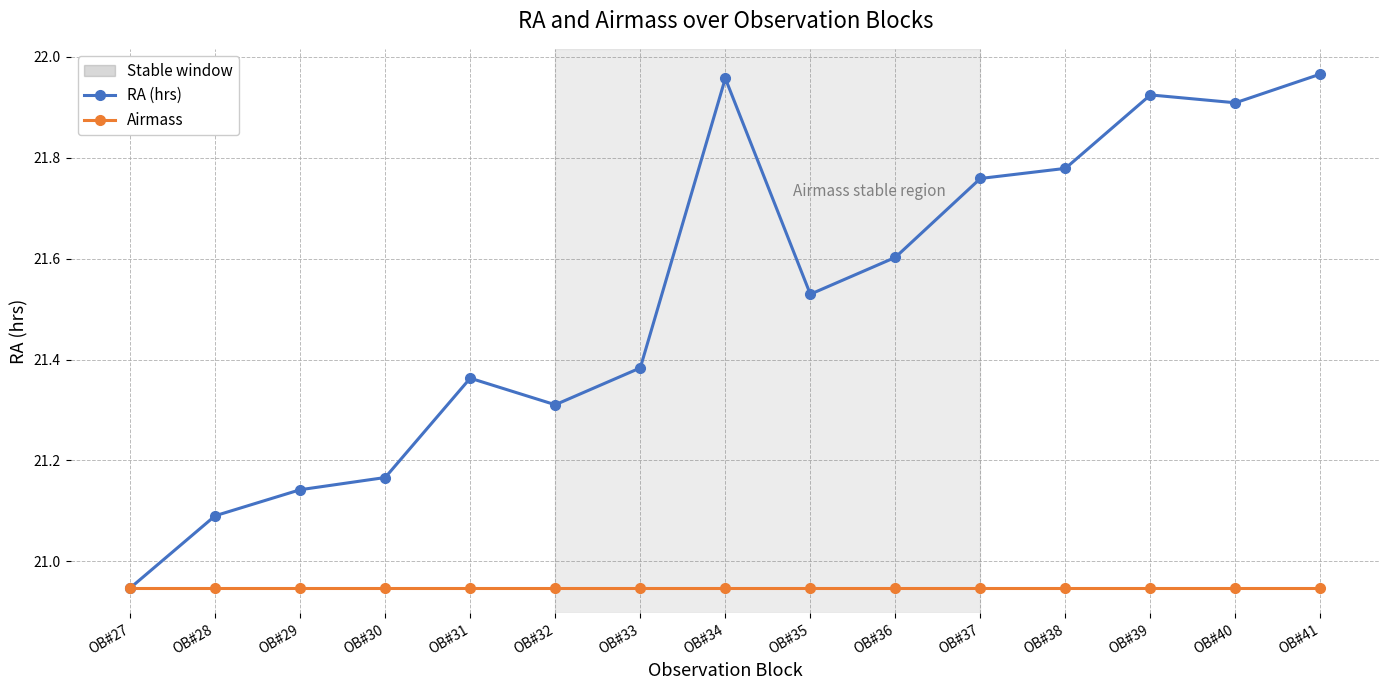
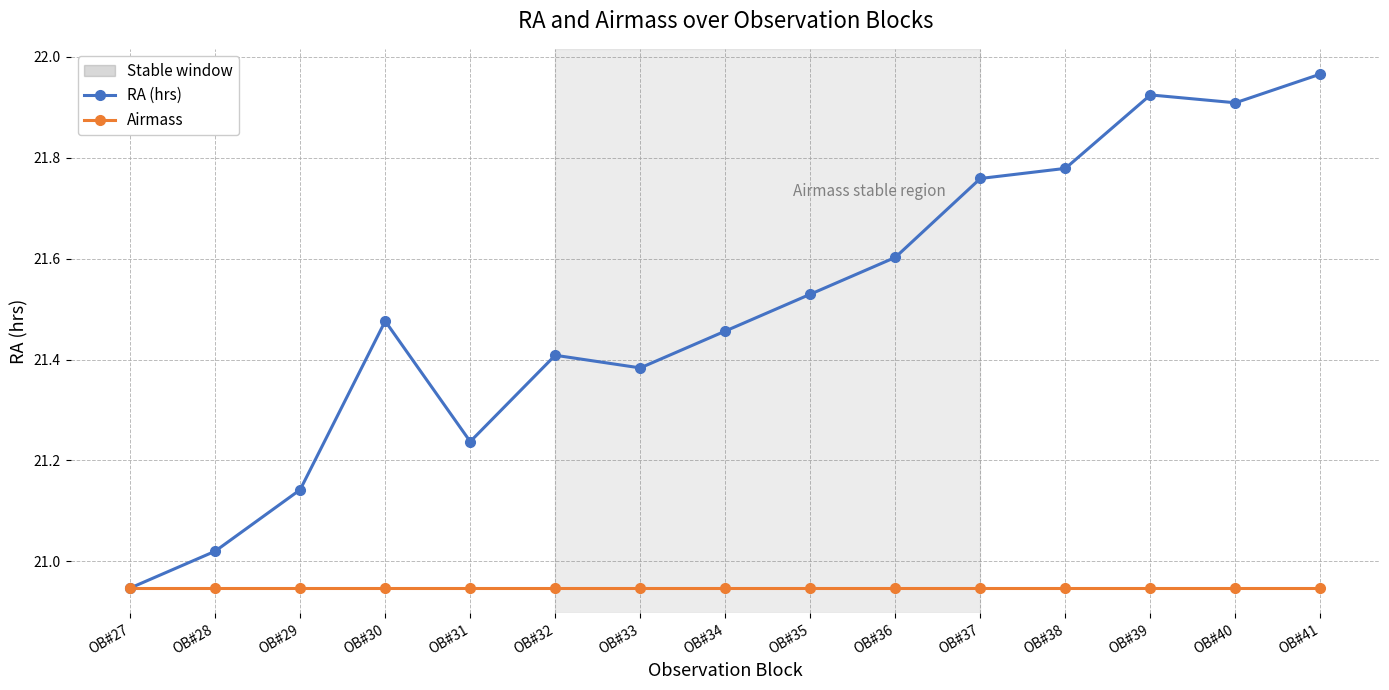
RA (hrs), OB#28: 21.09 -> 21.02
RA (hrs), OB#30: 21.17 -> 21.48
RA (hrs), OB#31: 21.36 -> 21.24
RA (hrs), OB#32: 21.31 -> 21.41
RA (hrs), OB#34: 21.96 -> 21.46
